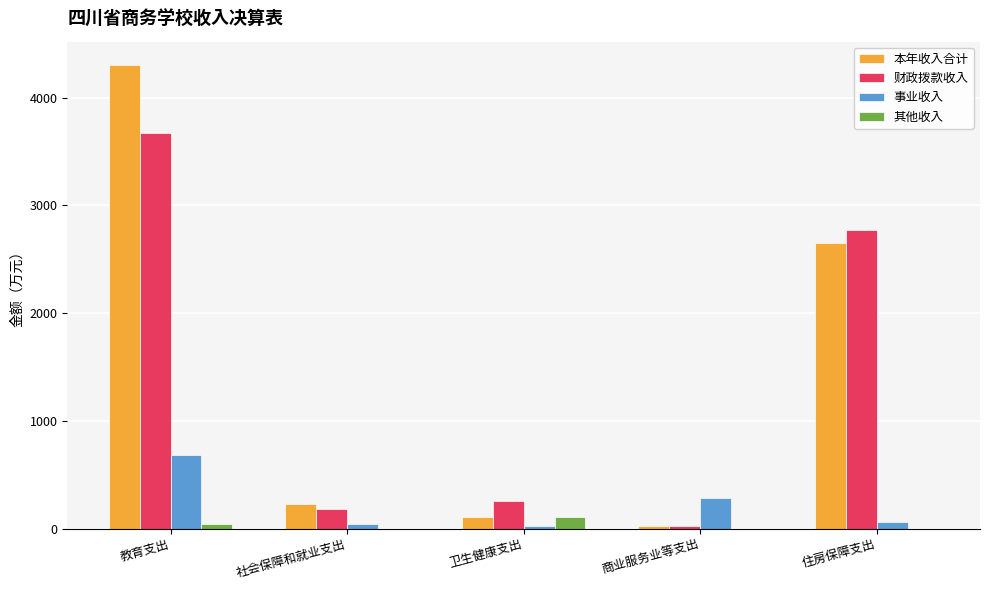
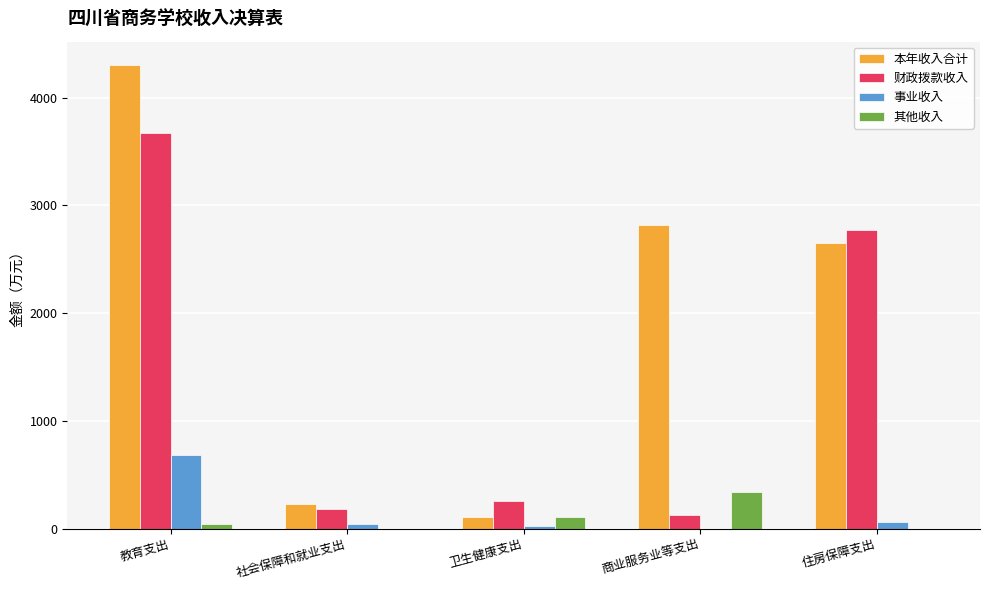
本年收入合计, 商业服务业等支出: 20 -> 2820
财政拨款收入, 商业服务业等支出: 20 -> 120
事业收入, 商业服务业等支出: 280 -> 0
其他收入, 商业服务业等支出: 0 -> 340
